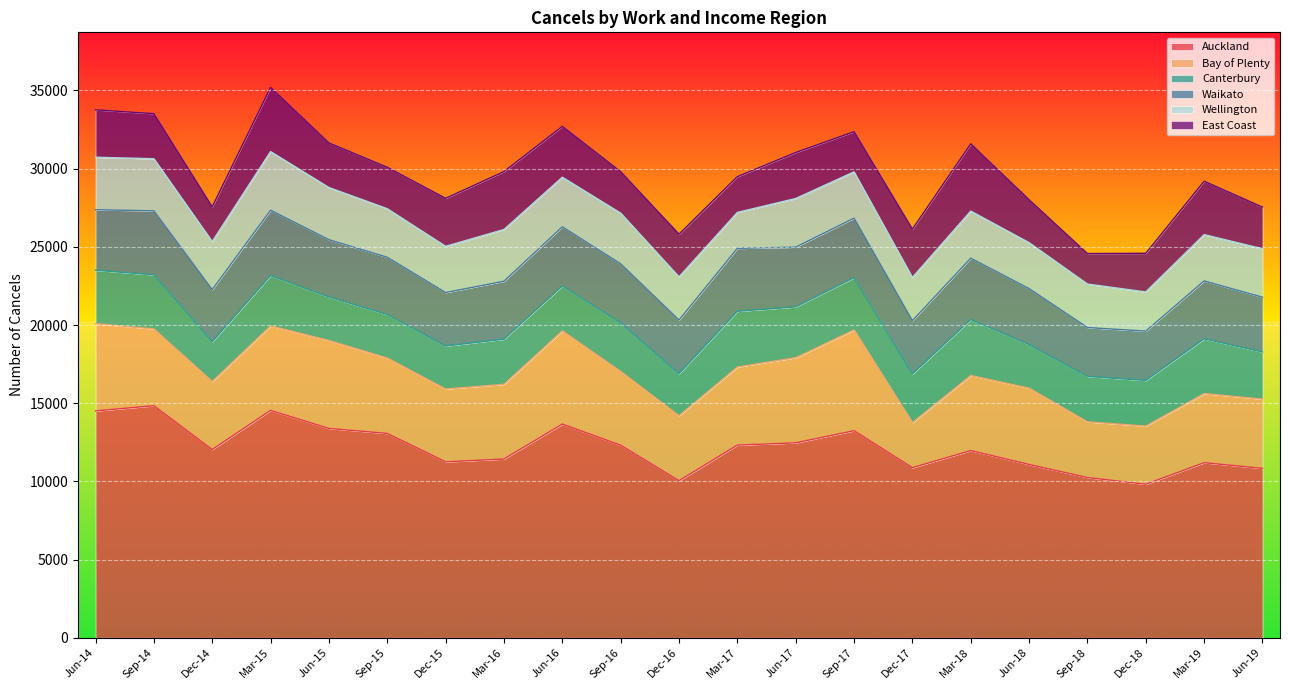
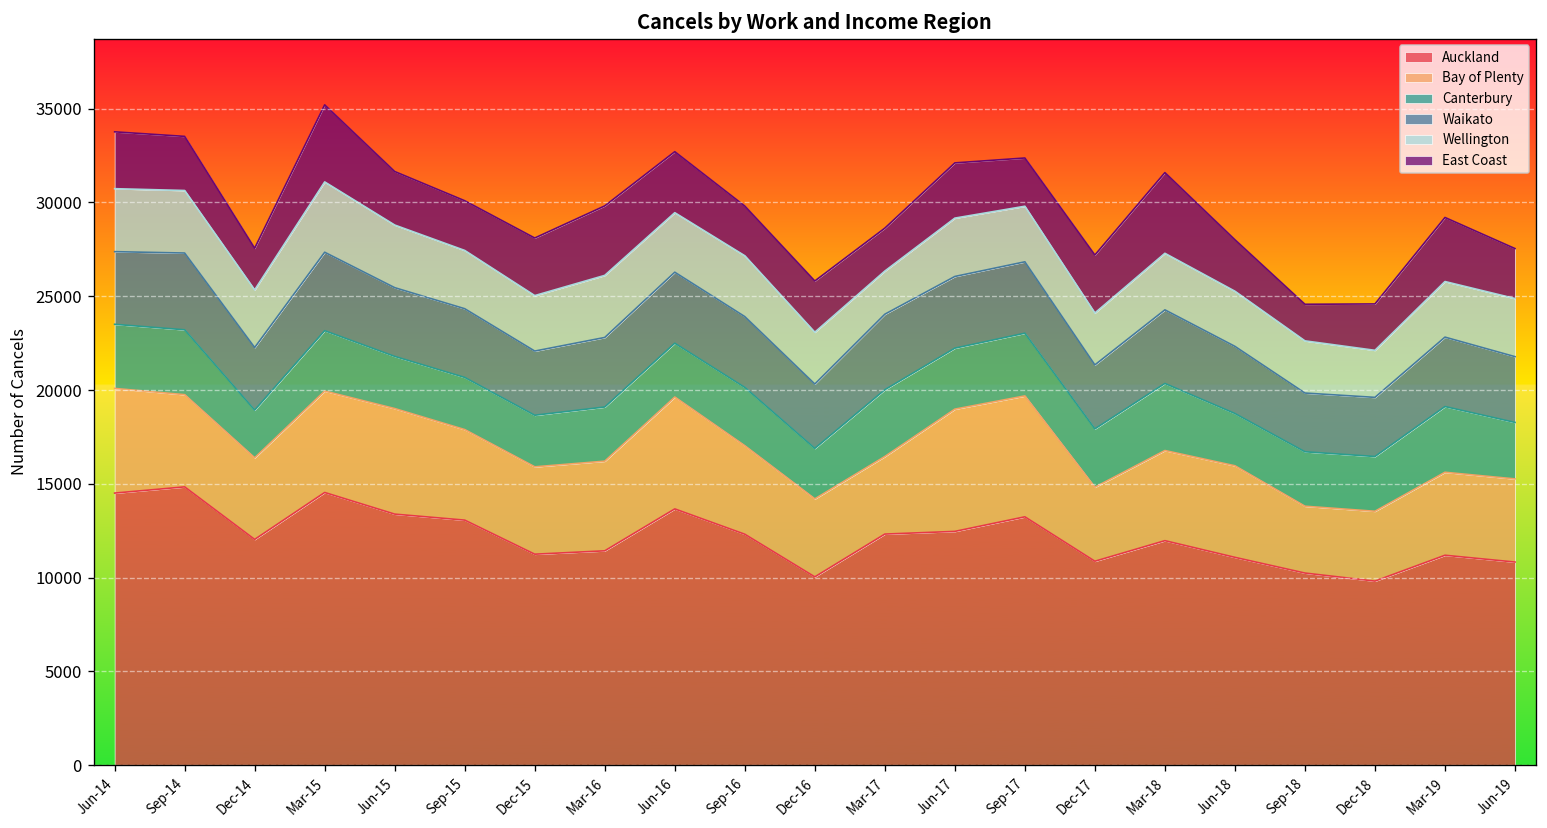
Bay of Plenty, Mar-17: 5000 -> 4100
Bay of Plenty, Jun-17: 5400 -> 6500
Bay of Plenty, Dec-17: 2900 -> 3900
